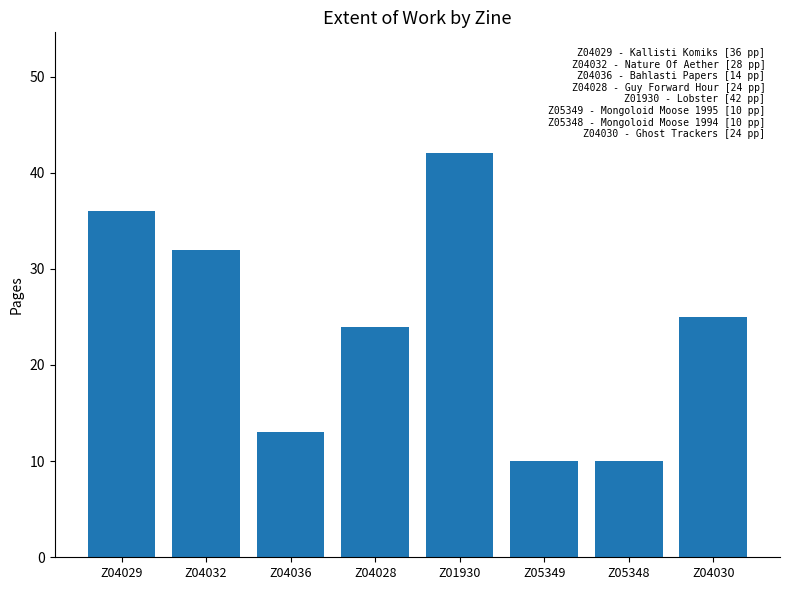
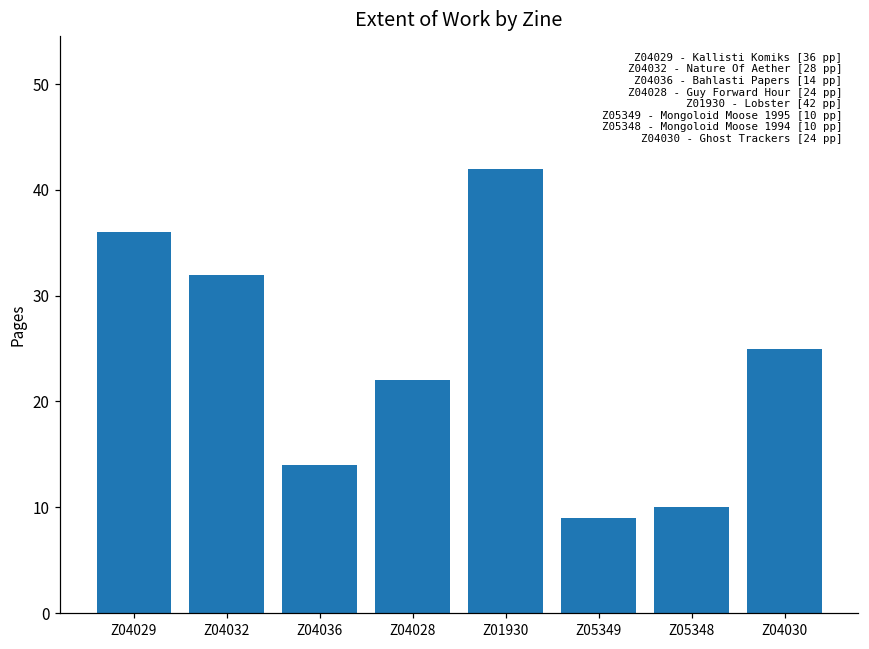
Z04036: 13 -> 14
Z04028: 24 -> 22
Z05349: 10 -> 9
